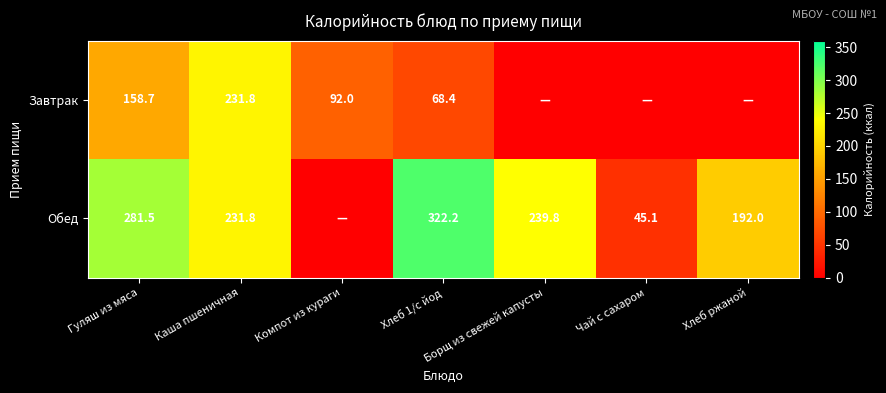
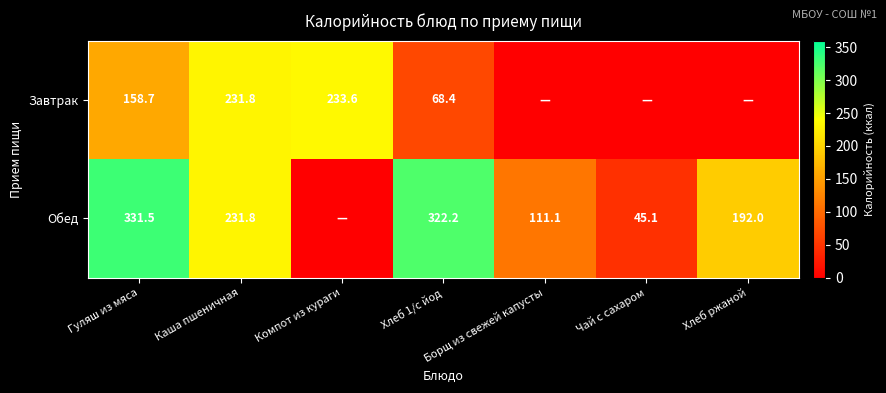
Завтрак, Компот из кураги: 92.0 -> 233.6
Обед, Гуляш из мяса: 281.5 -> 331.5
Обед, Борщ из свежей капусты: 239.8 -> 111.1
